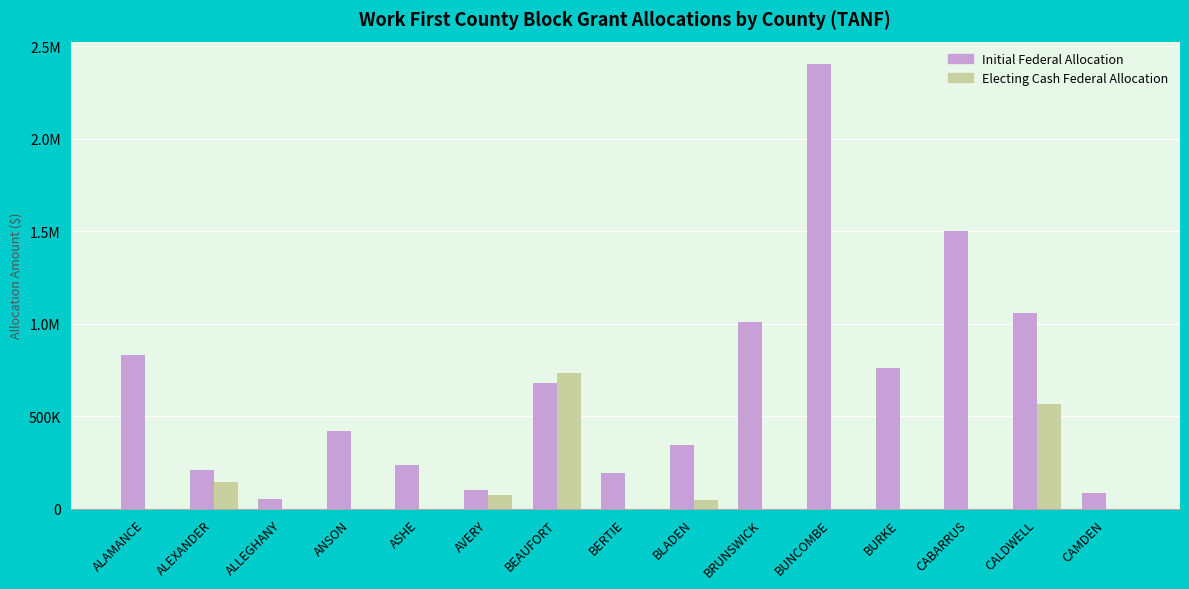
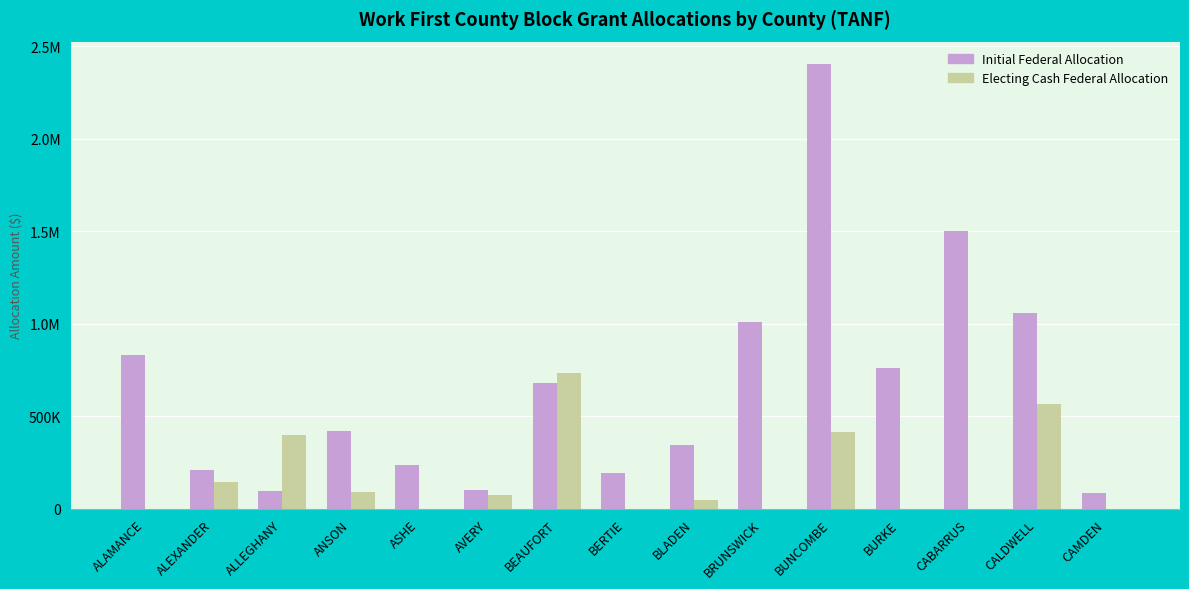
Initial Federal Allocation, ALLEGHANY: 50000 -> 100000
Electing Cash Federal Allocation, ALLEGHANY: 0 -> 400000
Electing Cash Federal Allocation, ANSON: 0 -> 90000
Electing Cash Federal Allocation, BUNCOMBE: 0 -> 410000
